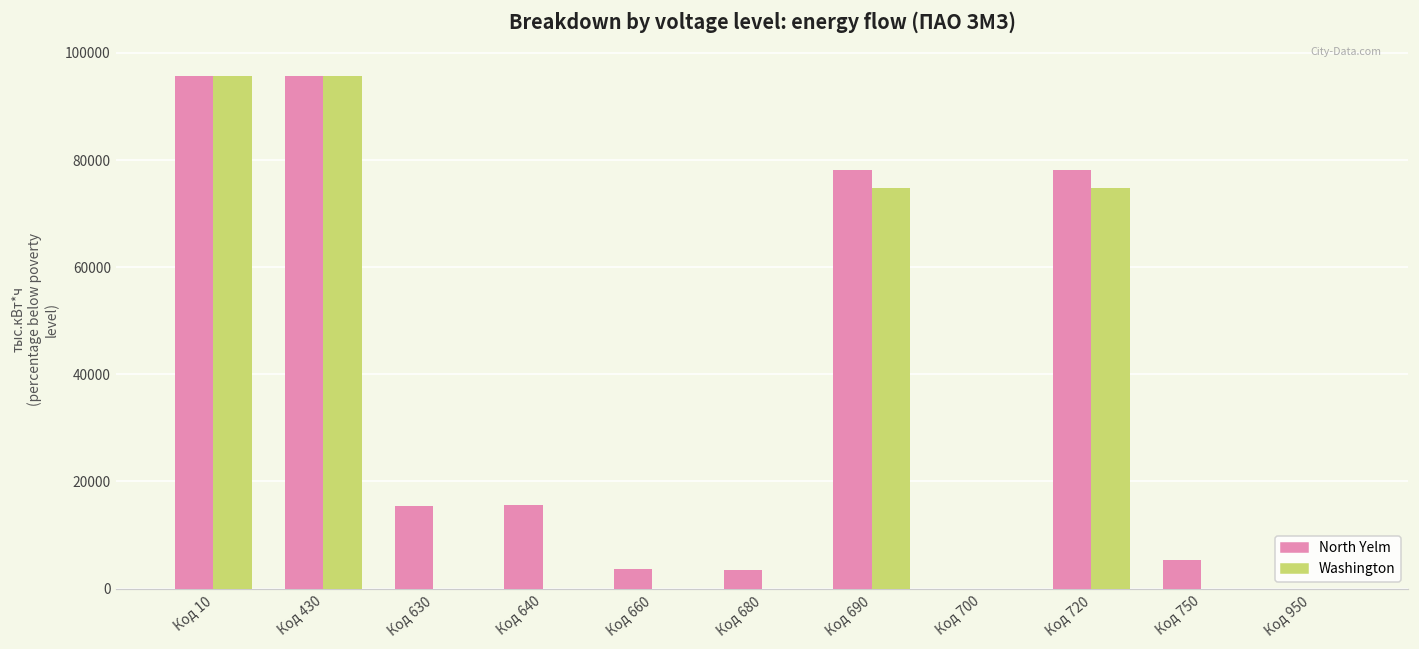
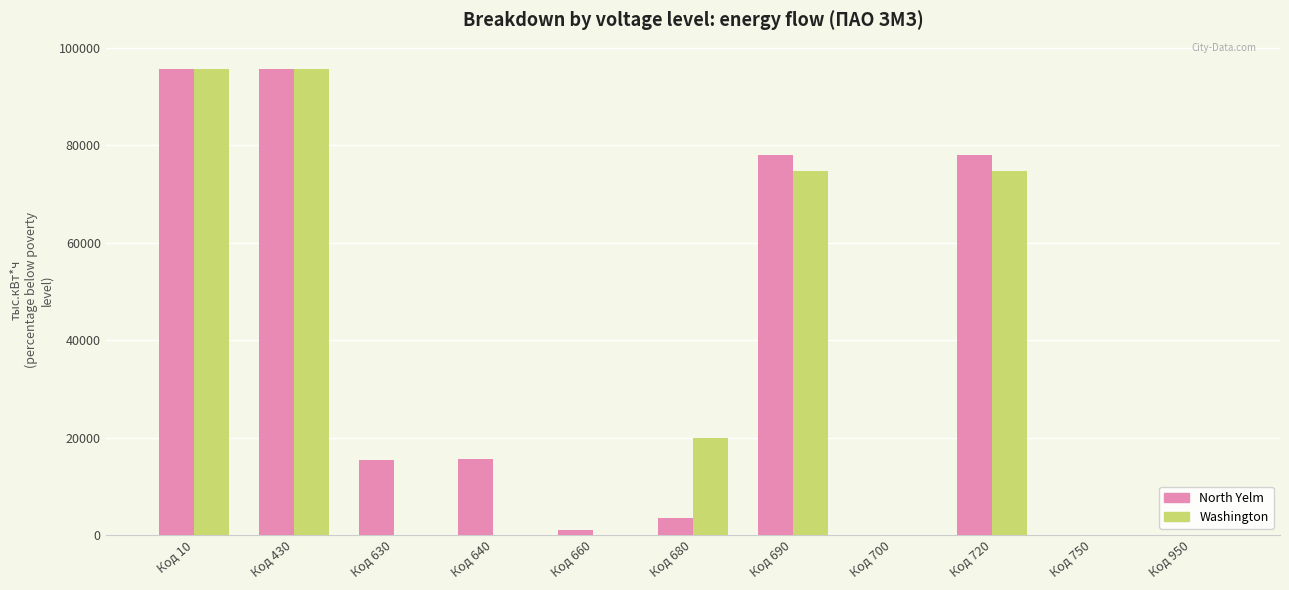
North Yelm, Код 660: 4000 -> 1000
Washington, Код 680: 0 -> 20000
North Yelm, Код 750: 5000 -> 0
